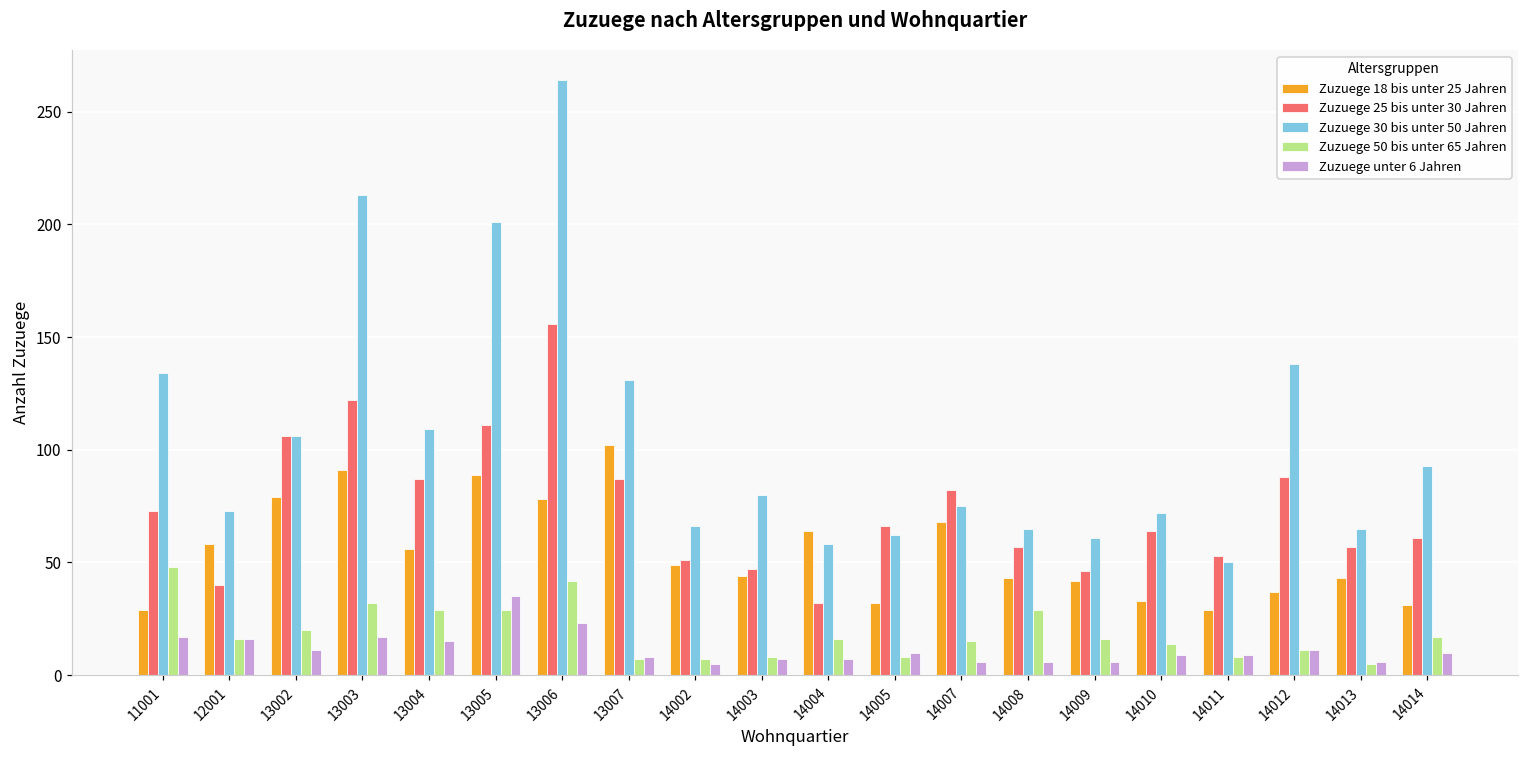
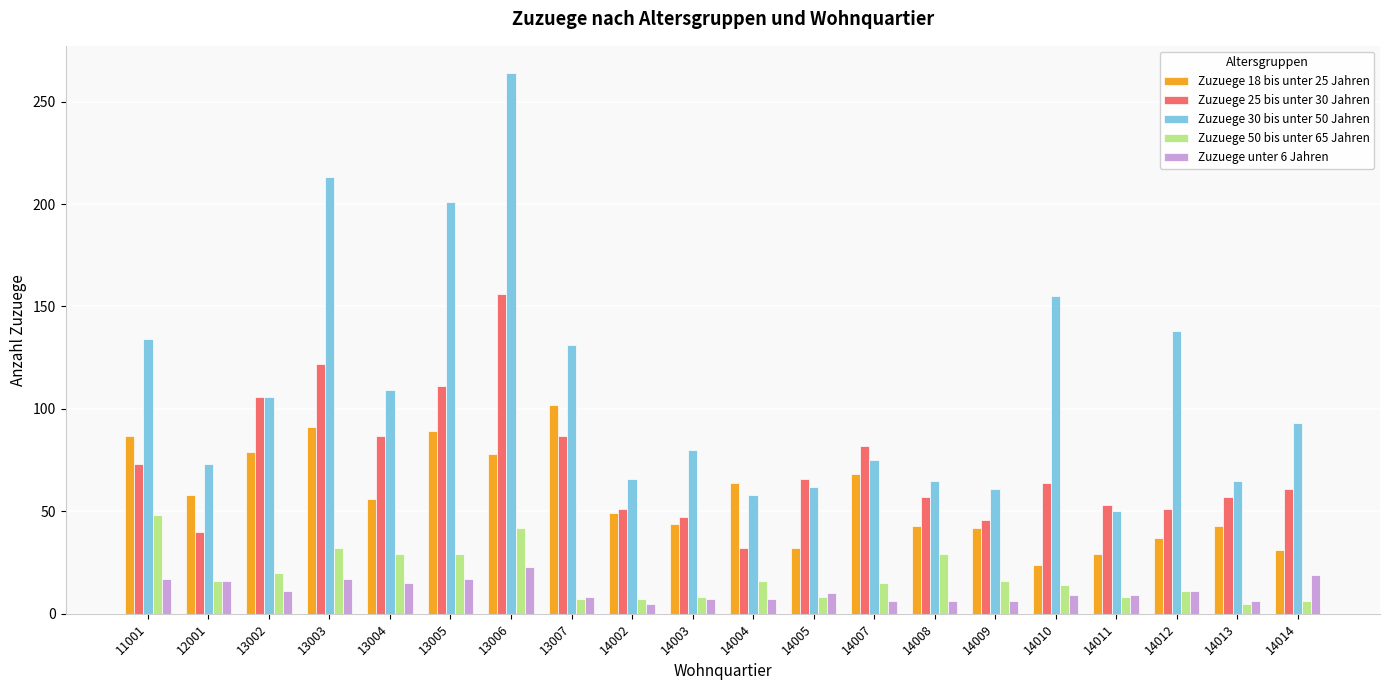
Zuzuege 18 bis unter 25 Jahren, 11001: 29 -> 87
Zuzuege unter 6 Jahren, 13005: 35 -> 17
Zuzuege 18 bis unter 25 Jahren, 14010: 33 -> 24
Zuzuege 30 bis unter 50 Jahren, 14010: 72 -> 155
Zuzuege 25 bis unter 30 Jahren, 14012: 88 -> 51
Zuzuege 50 bis unter 65 Jahren, 14014: 17 -> 6
Zuzuege unter 6 Jahren, 14014: 10 -> 19
